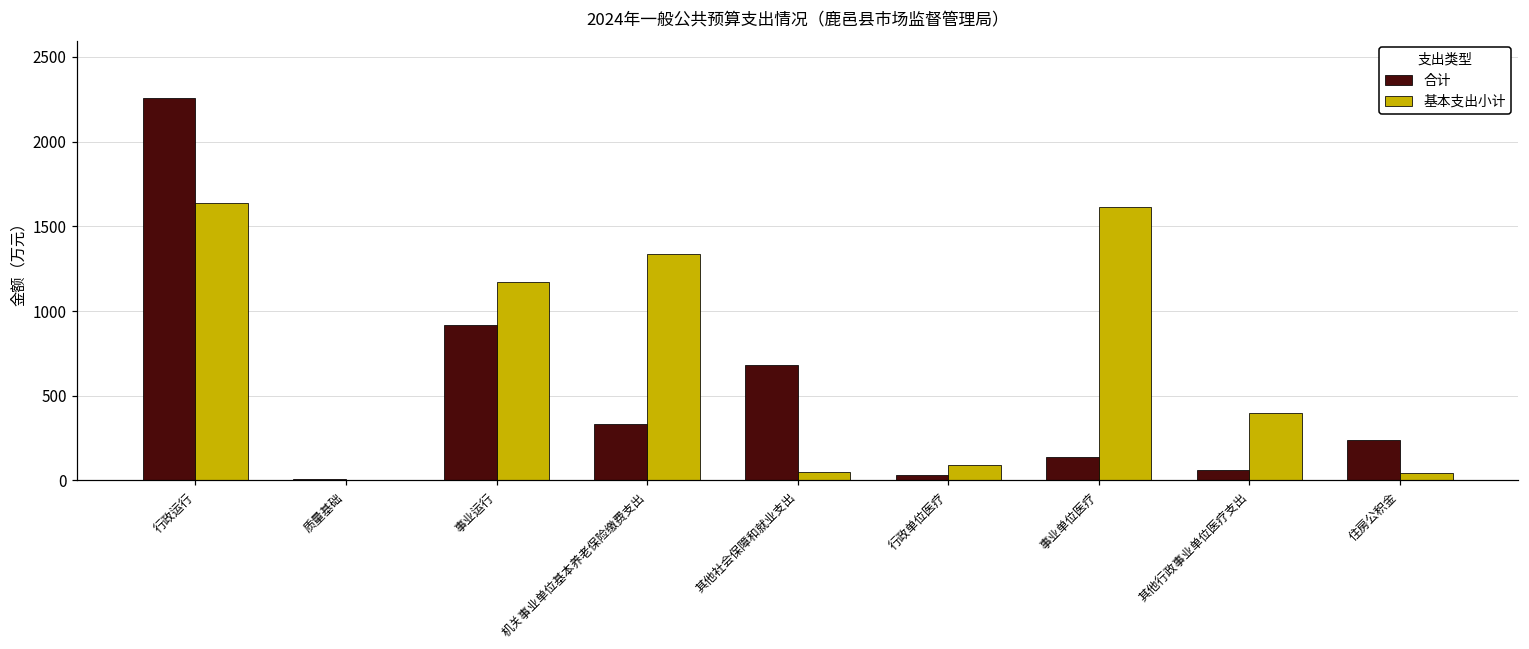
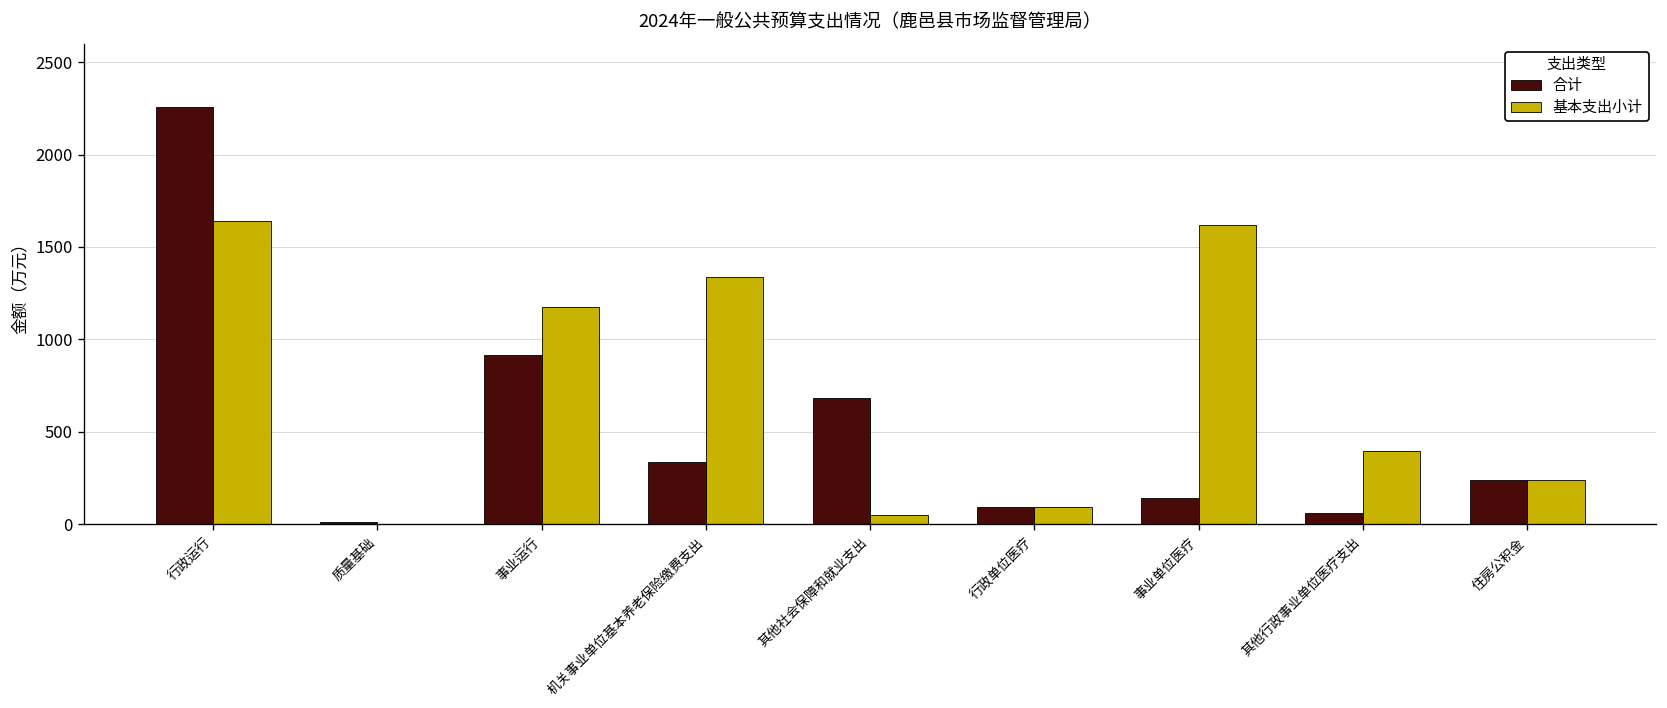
合计, 行政单位医疗: 30 -> 90
基本支出小计, 住房公积金: 40 -> 240
